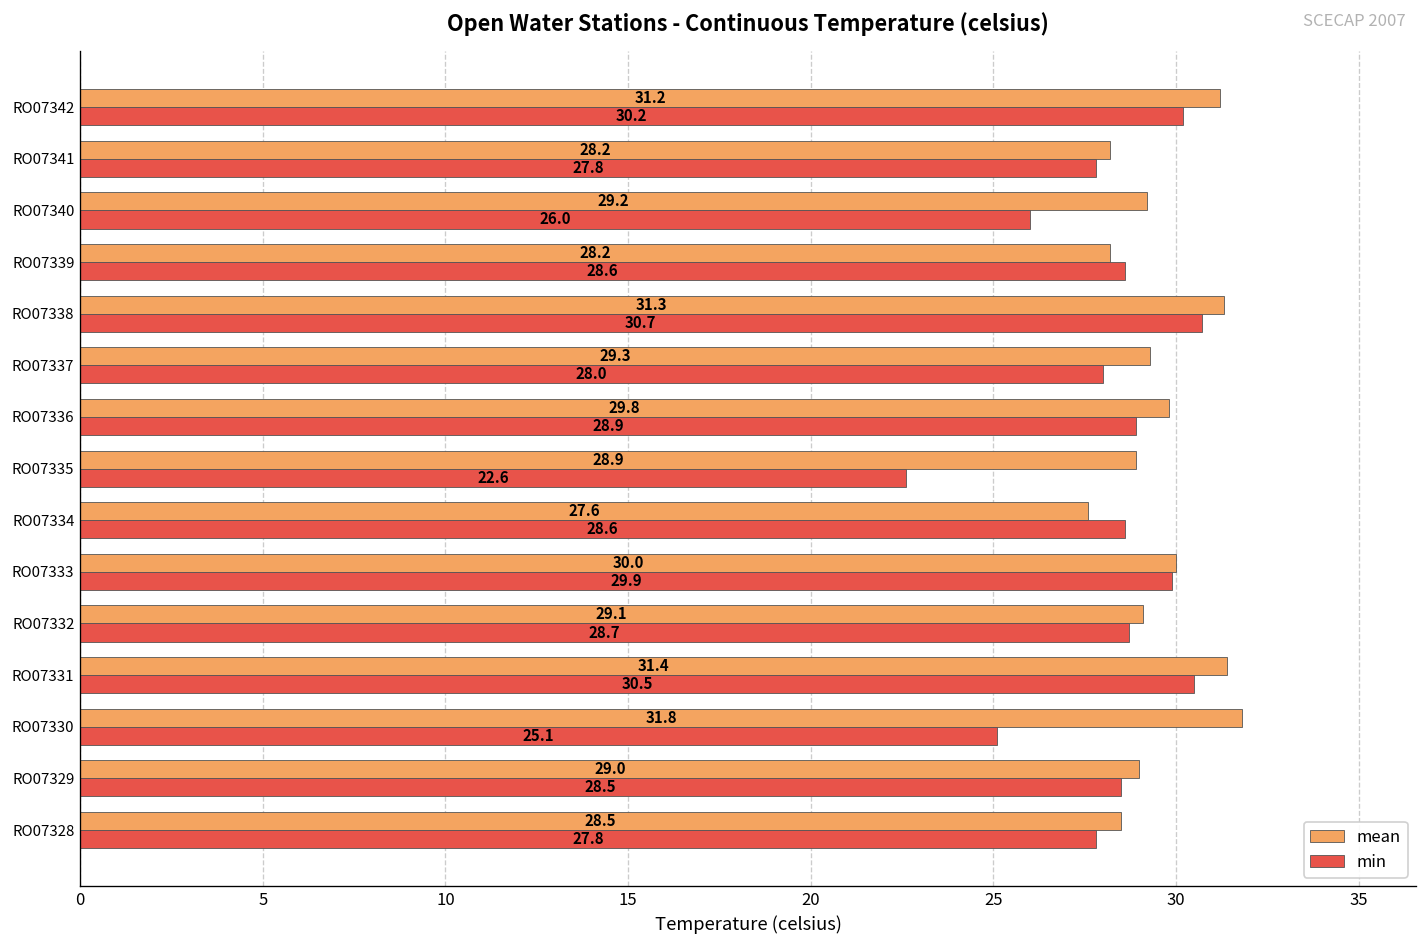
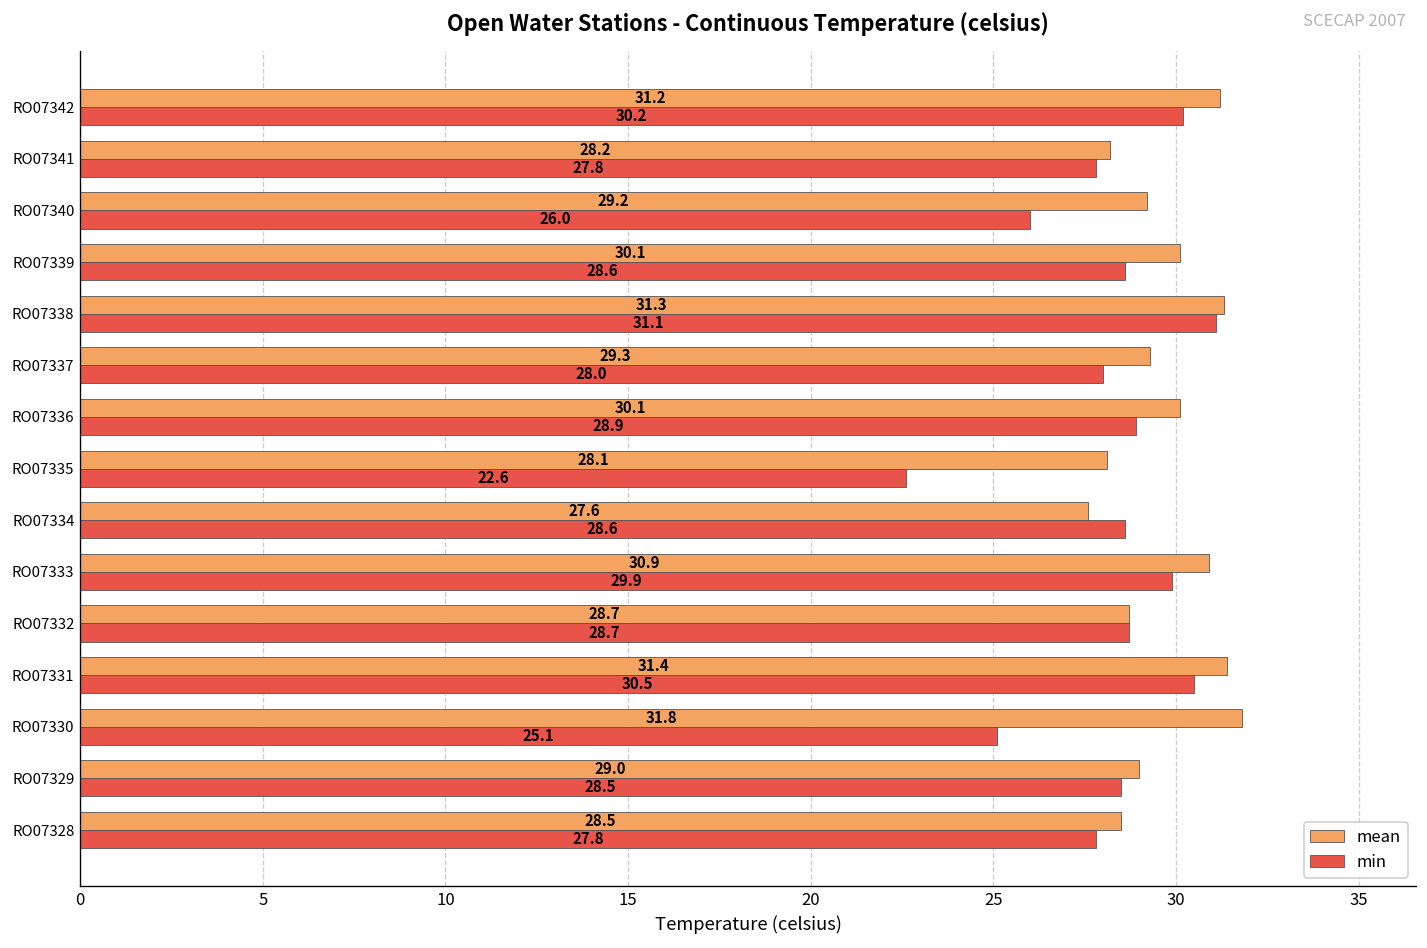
mean, RO07339: 28.2 -> 30.1
min, RO07338: 30.7 -> 31.1
mean, RO07336: 29.8 -> 30.1
mean, RO07335: 28.9 -> 28.1
mean, RO07333: 30.0 -> 30.9
mean, RO07332: 29.1 -> 28.7
